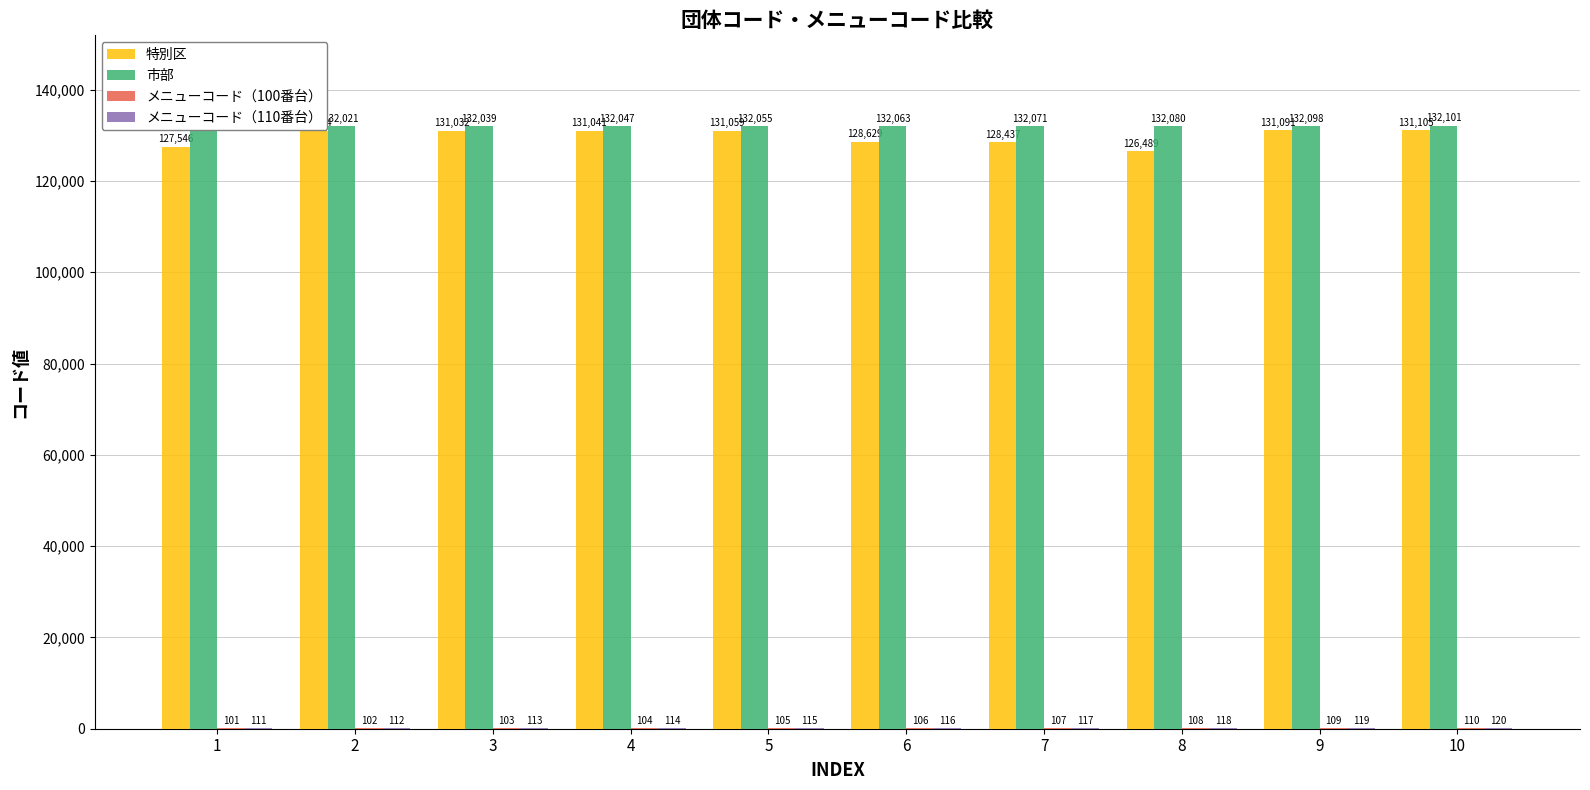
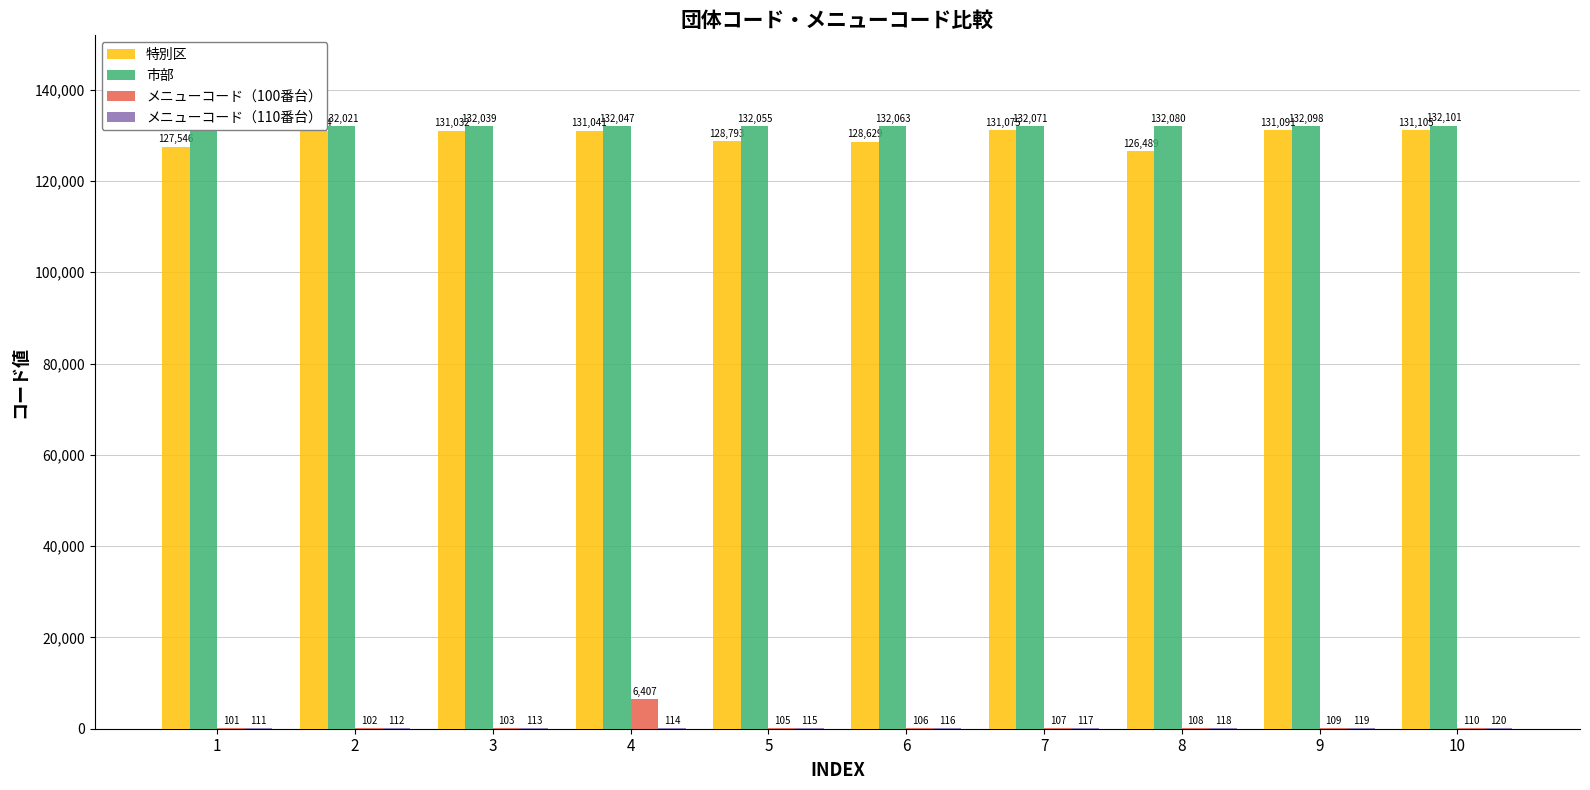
メニューコード（100番台）, 4: 104 -> 6,407
特別区, 5: 131,059 -> 128,793
特別区, 7: 128,437 -> 131,075
